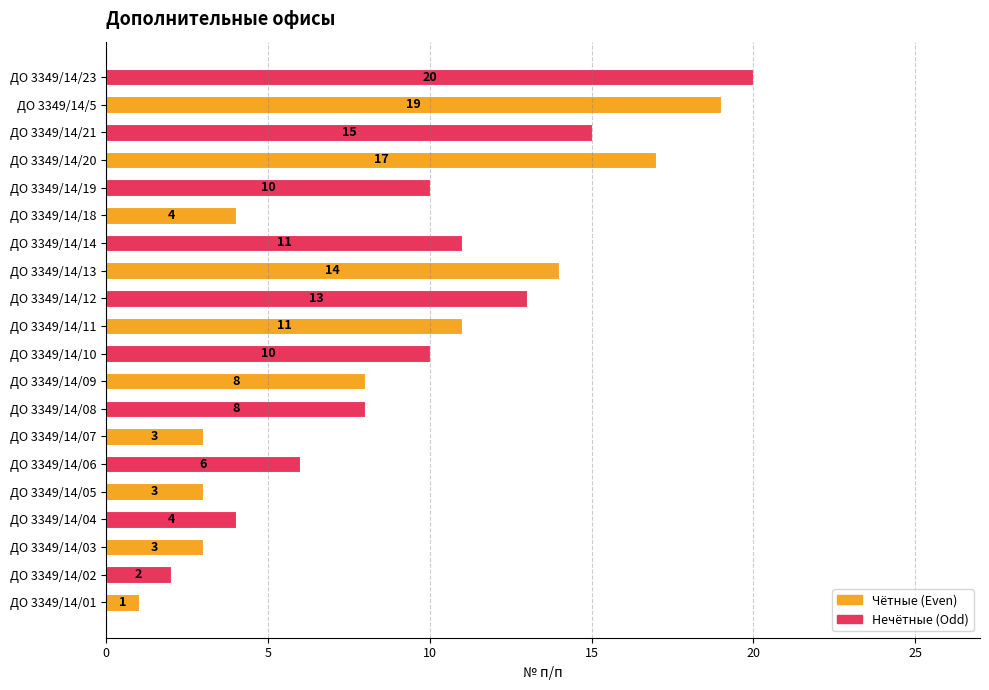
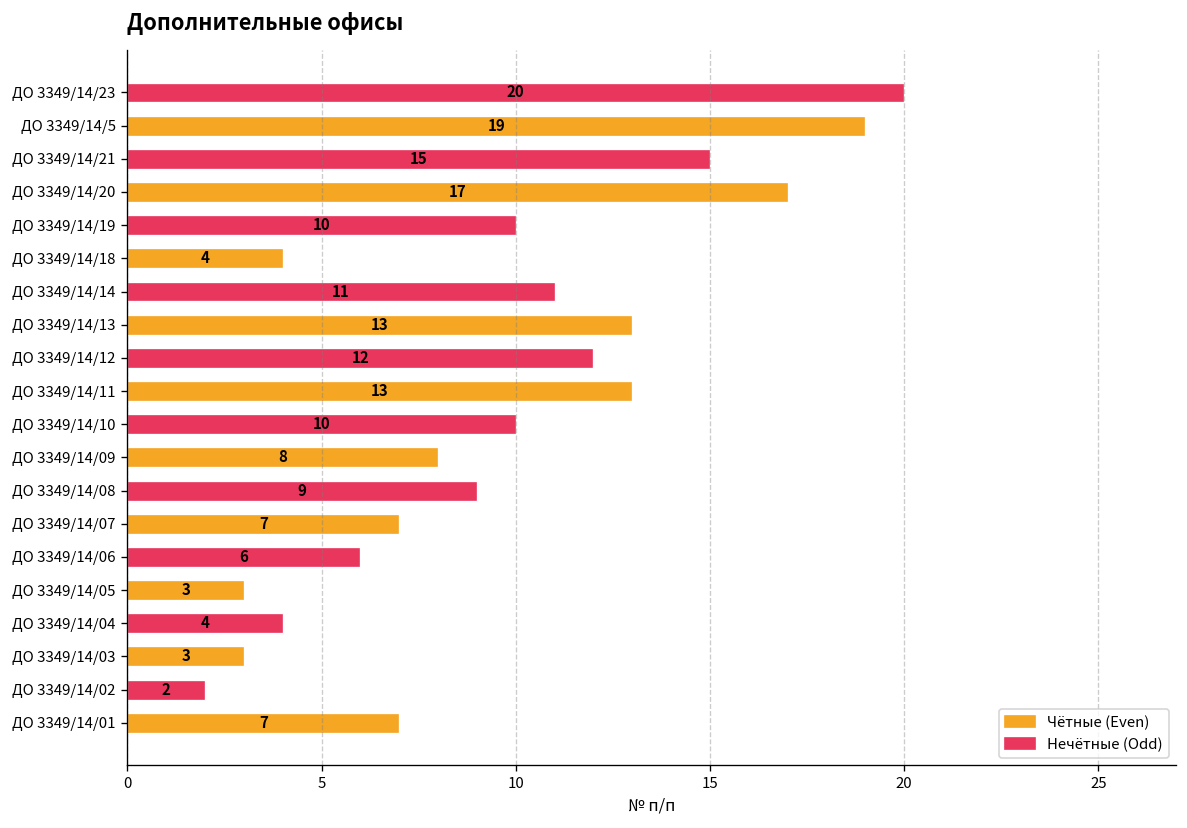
ДО 3349/14/13: 14 -> 13
ДО 3349/14/12: 13 -> 12
ДО 3349/14/11: 11 -> 13
ДО 3349/14/08: 8 -> 9
ДО 3349/14/07: 3 -> 7
ДО 3349/14/01: 1 -> 7
